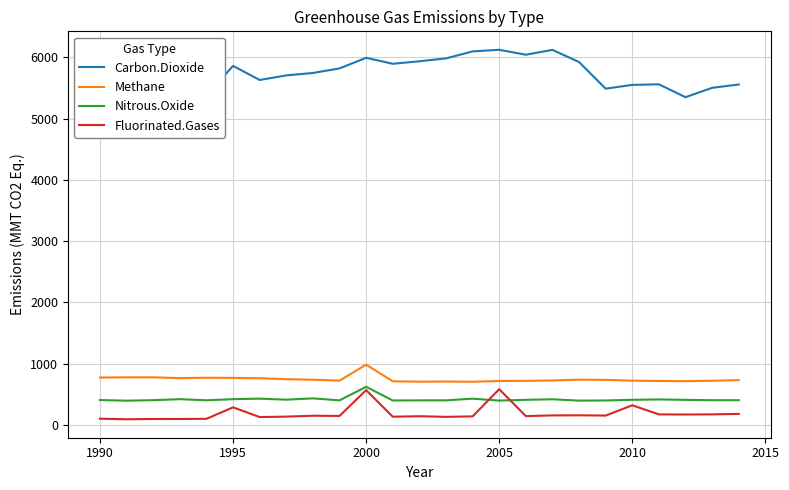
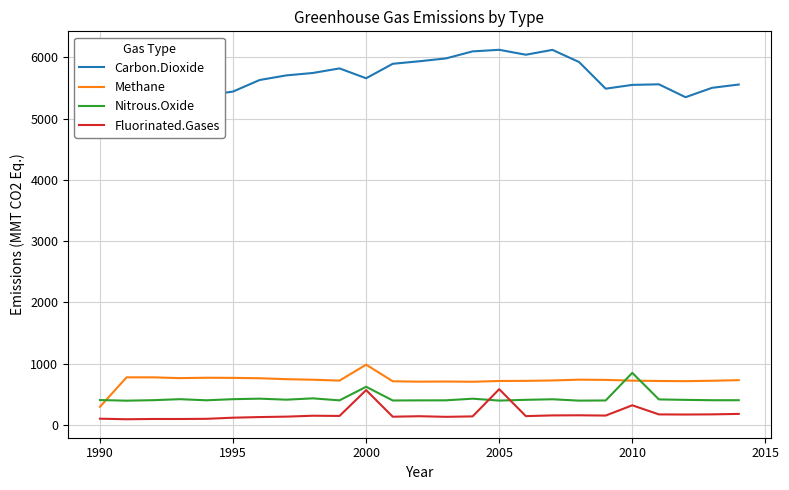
Methane, 1990: 800 -> 300
Carbon.Dioxide, 1995: 5900 -> 5400
Fluorinated.Gases, 1995: 300 -> 100
Carbon.Dioxide, 2000: 6000 -> 5700
Nitrous.Oxide, 2010: 400 -> 800
